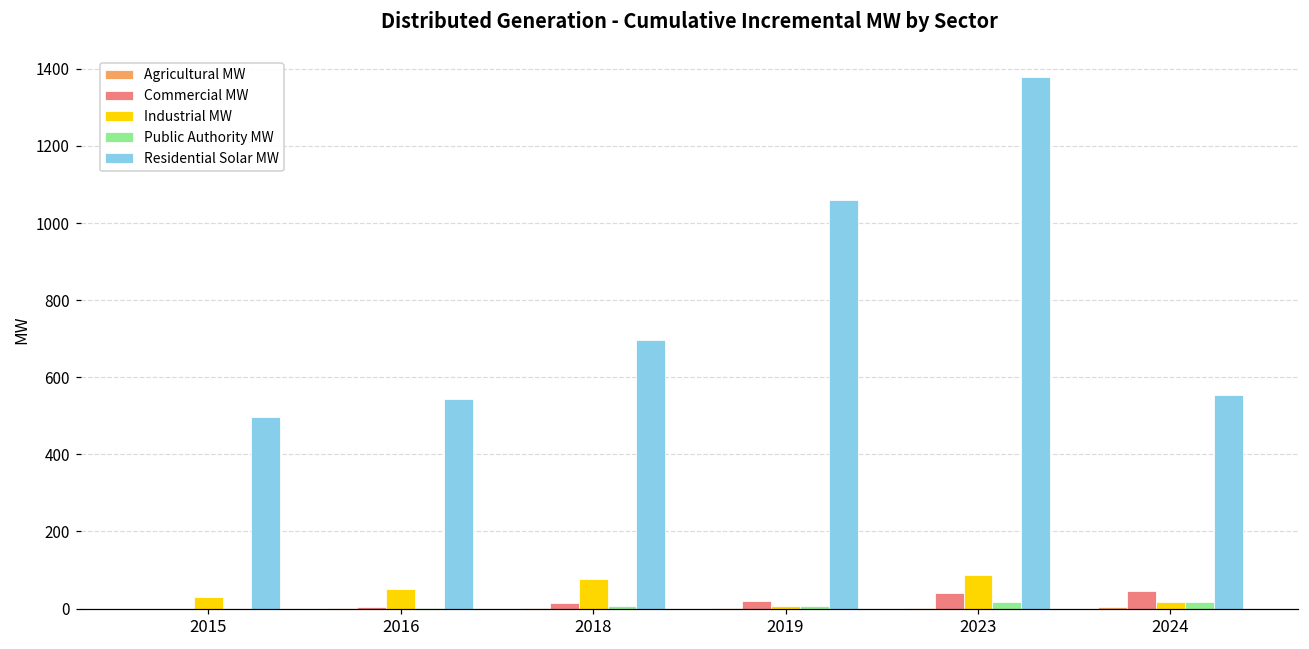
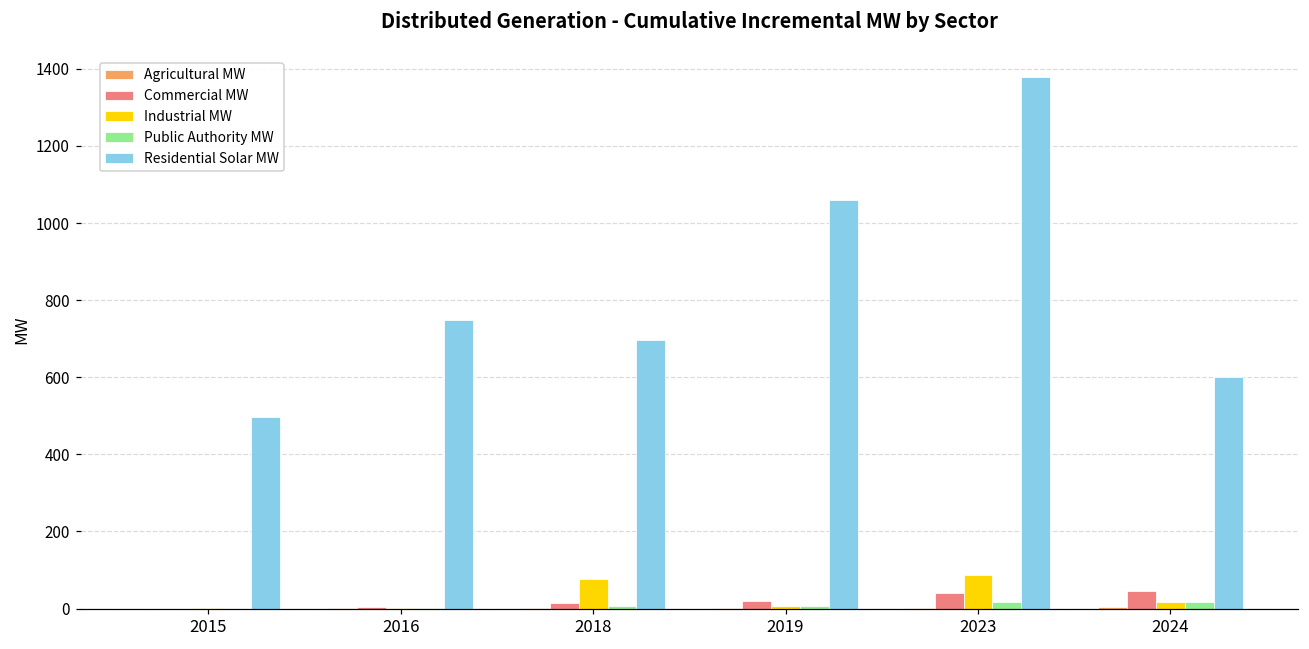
Industrial MW, 2015: 30 -> 0
Industrial MW, 2016: 50 -> 0
Residential Solar MW, 2016: 540 -> 750
Residential Solar MW, 2024: 550 -> 600
